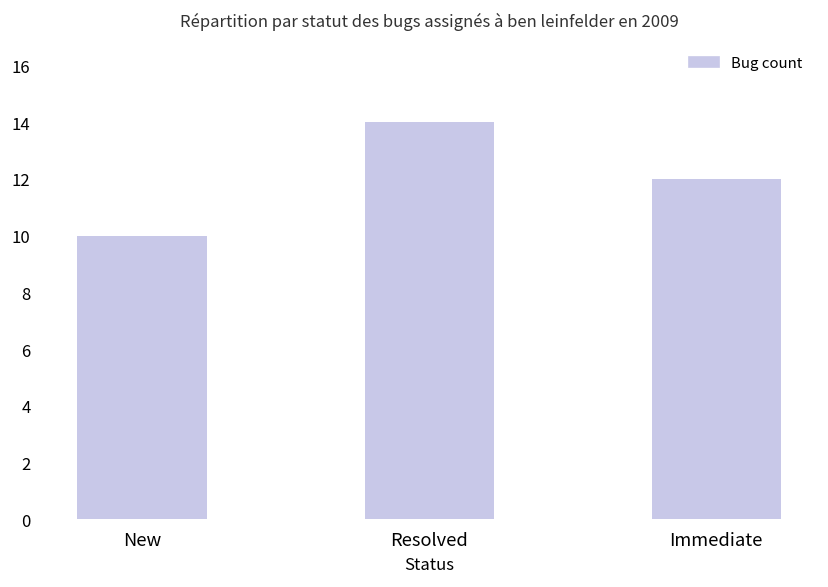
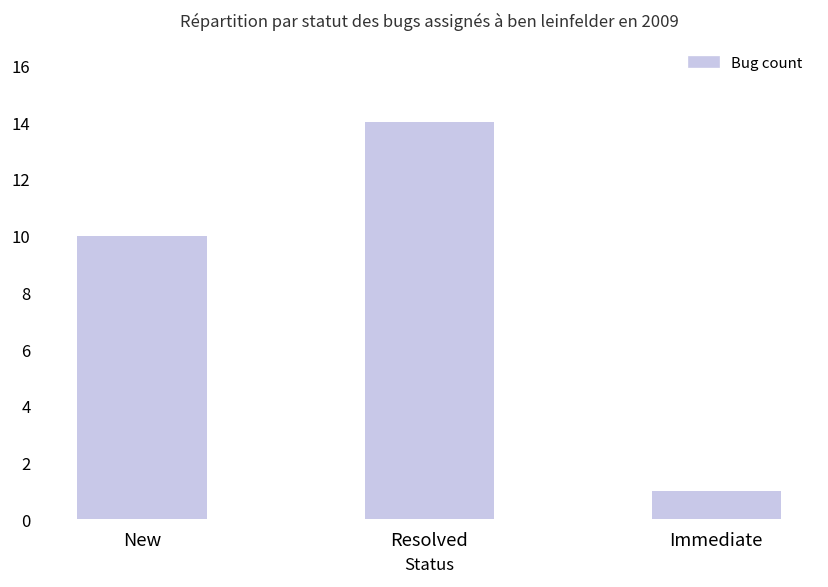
Immediate: 12 -> 1
